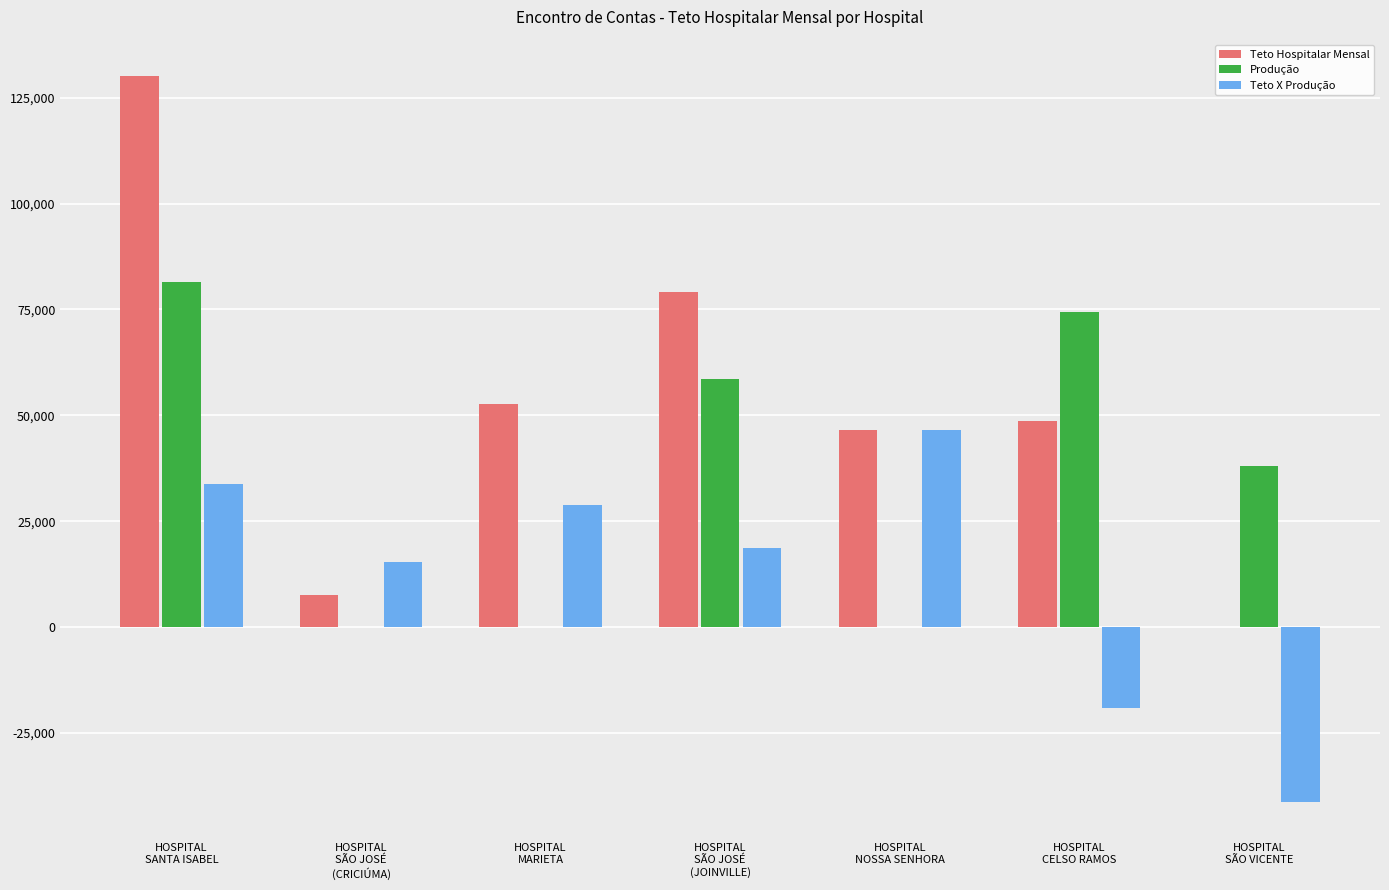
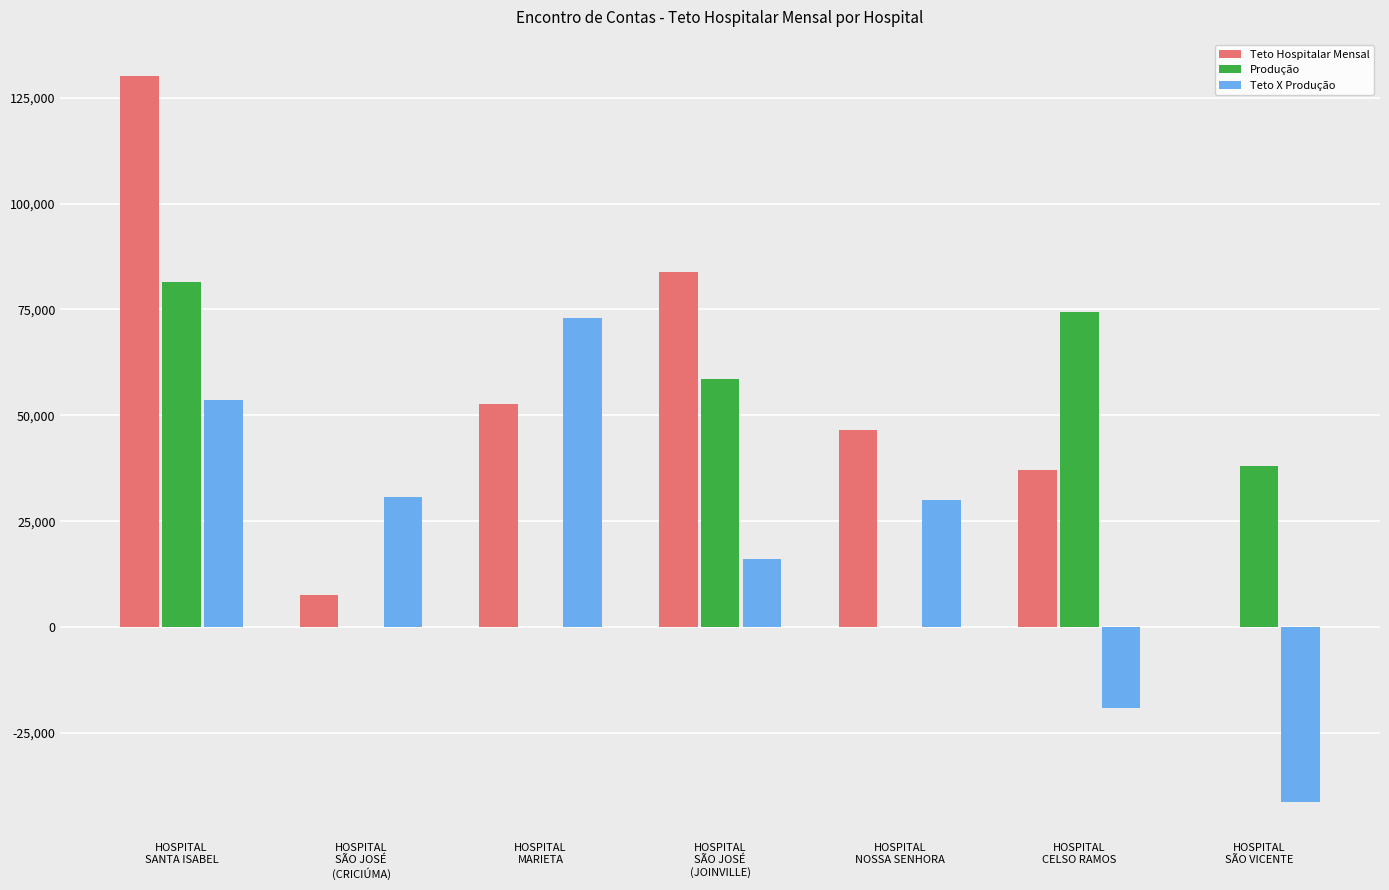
Teto X Produção, HOSPITAL SANTA ISABEL: 34,000 -> 54,000
Teto X Produção, HOSPITAL SÃO JOSÉ (CRICIÚMA): 15,000 -> 31,000
Teto X Produção, HOSPITAL MARIETA: 29,000 -> 73,000
Teto Hospitalar Mensal, HOSPITAL SÃO JOSÉ (JOINVILLE): 79,000 -> 84,000
Teto X Produção, HOSPITAL SÃO JOSÉ (JOINVILLE): 19,000 -> 16,000
Teto X Produção, HOSPITAL NOSSA SENHORA: 46,000 -> 30,000
Teto Hospitalar Mensal, HOSPITAL CELSO RAMOS: 49,000 -> 37,000
